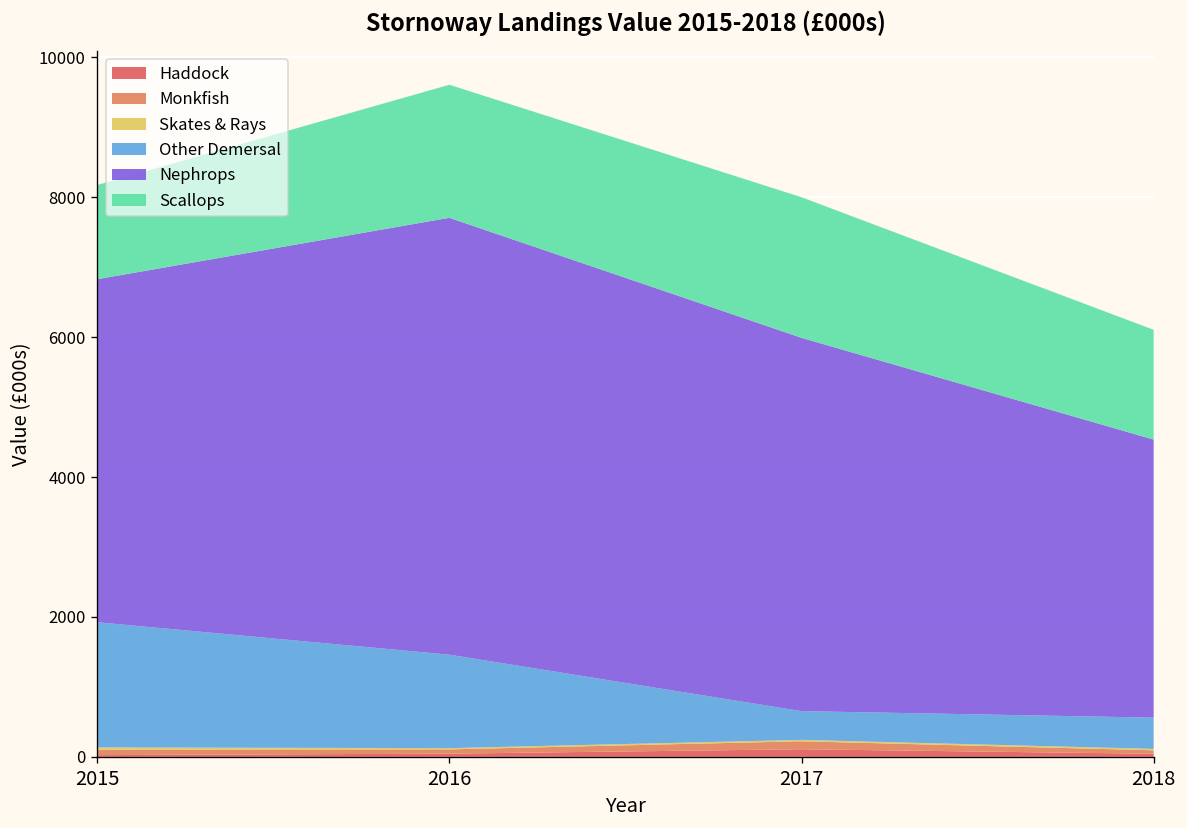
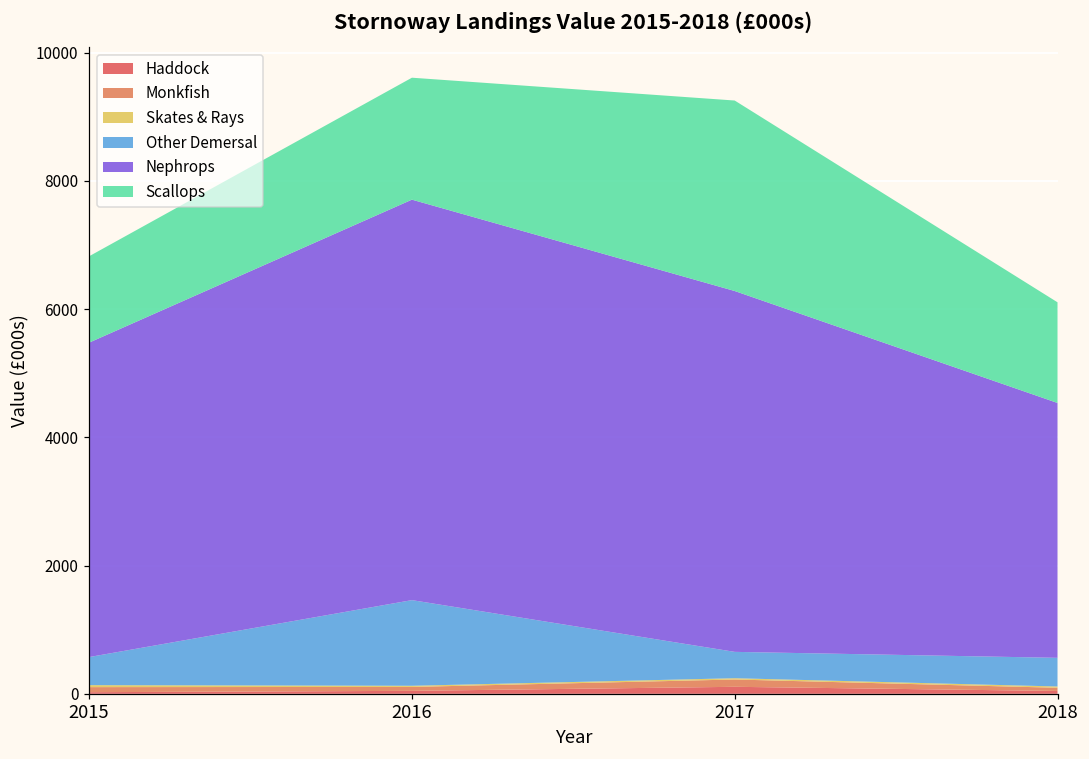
Other Demersal, 2015: 1800 -> 400
Nephrops, 2017: 5300 -> 5600
Scallops, 2017: 2000 -> 3000
